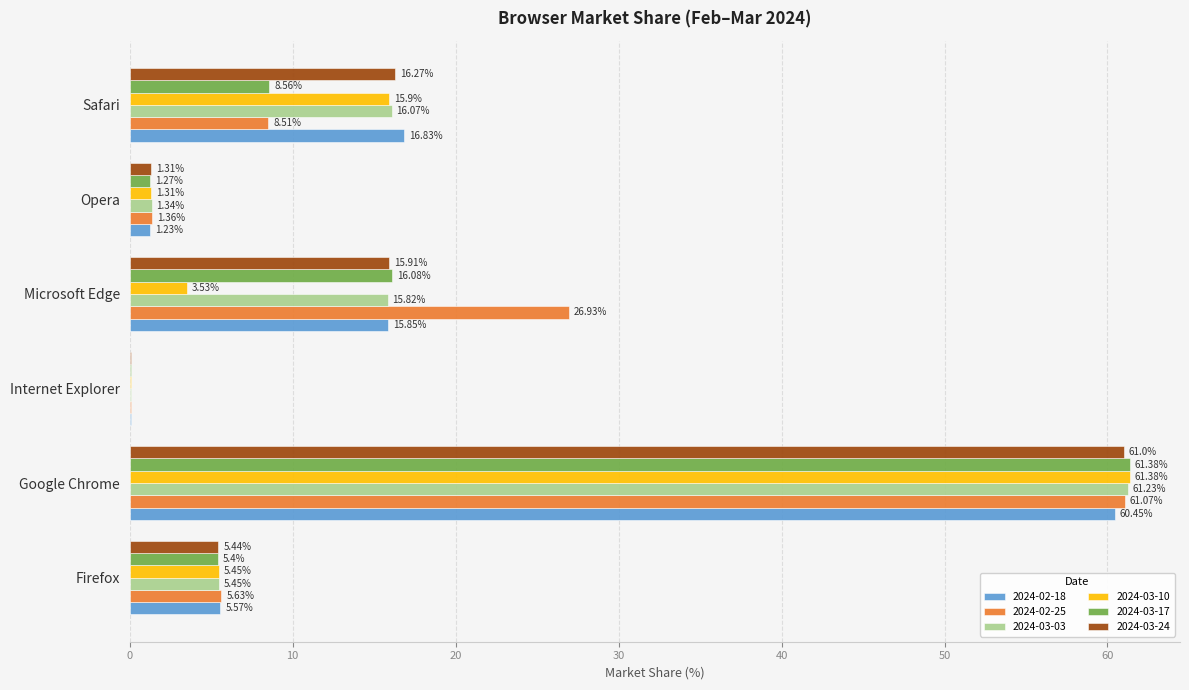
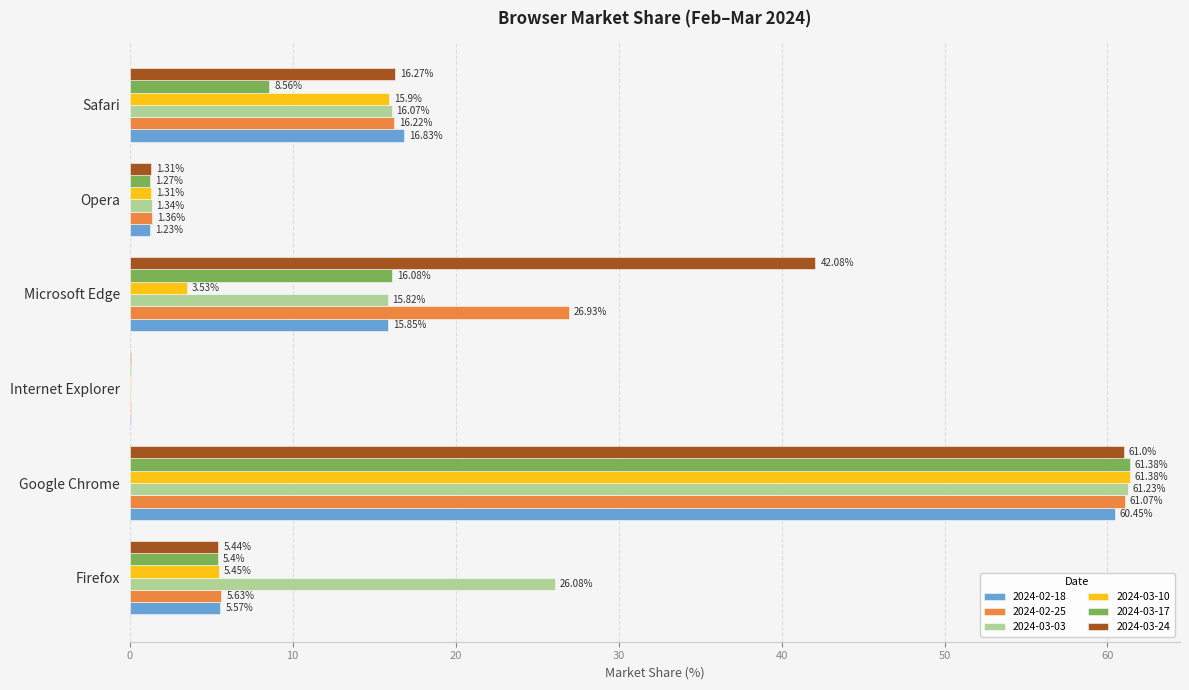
2024-02-25, Safari: 8.51% -> 16.22%
2024-03-24, Microsoft Edge: 15.91% -> 42.08%
2024-03-03, Firefox: 5.45% -> 26.08%
